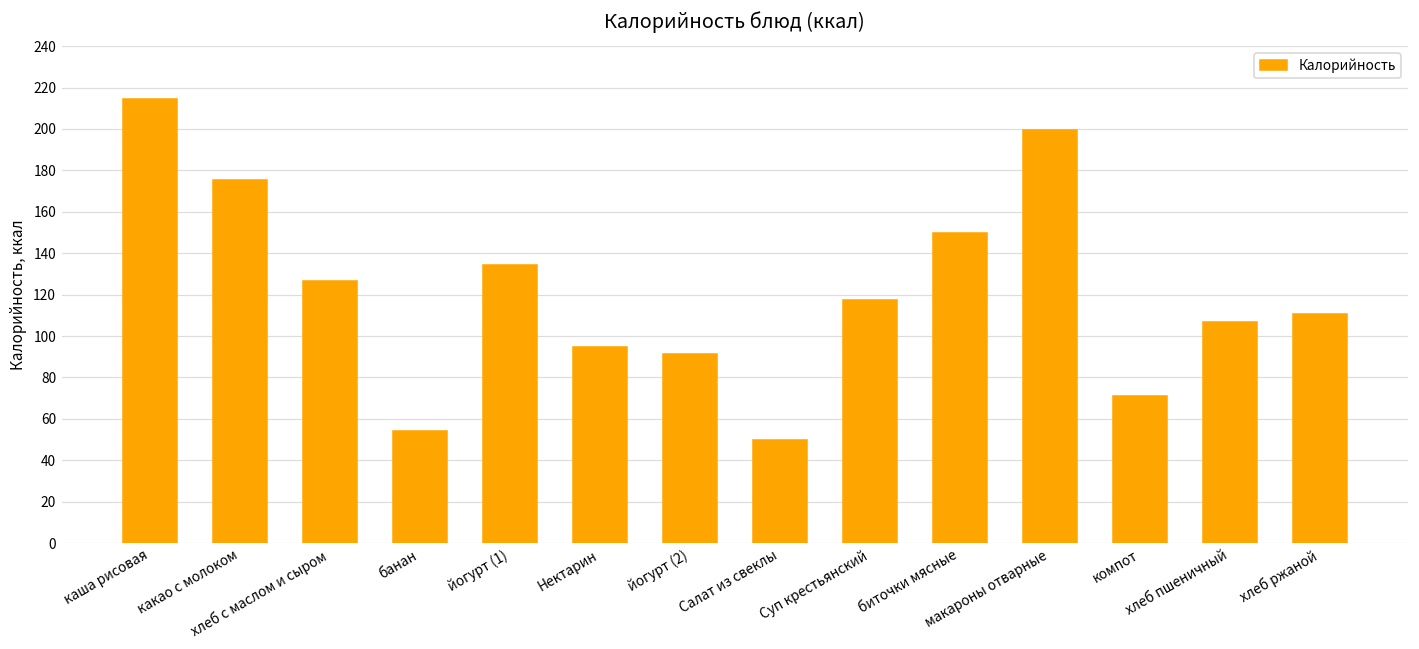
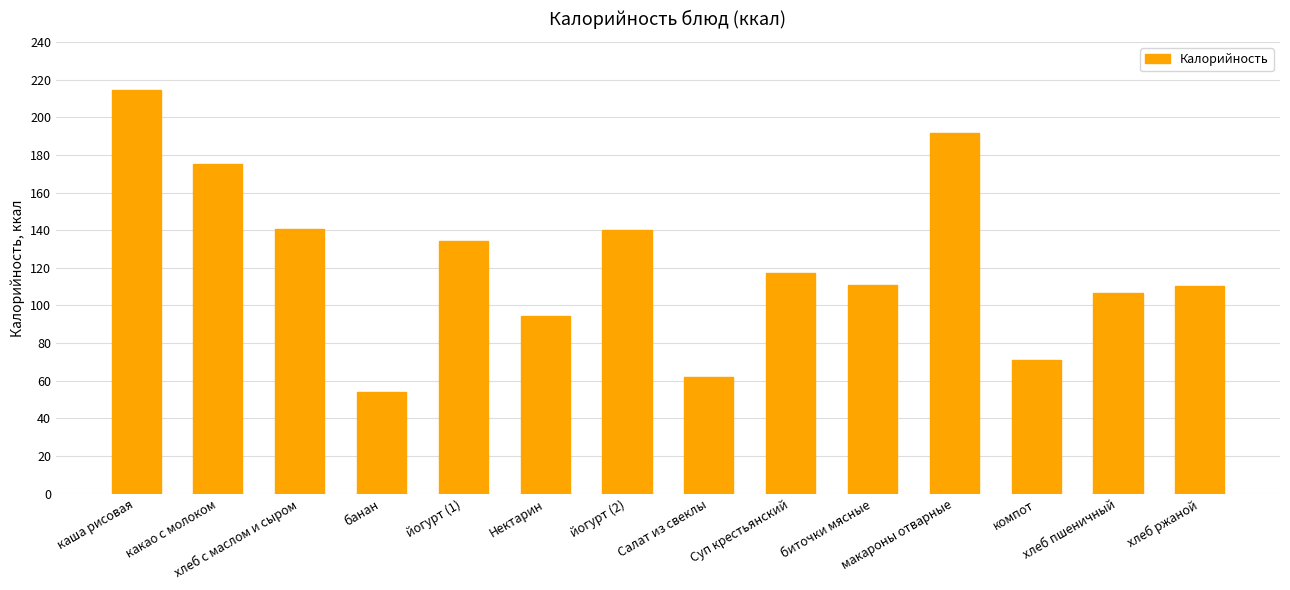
хлеб с маслом и сыром: 127 -> 140
йогурт (2): 91 -> 140
Салат из свеклы: 50 -> 62
биточки мясные: 150 -> 111
макароны отварные: 199 -> 192
